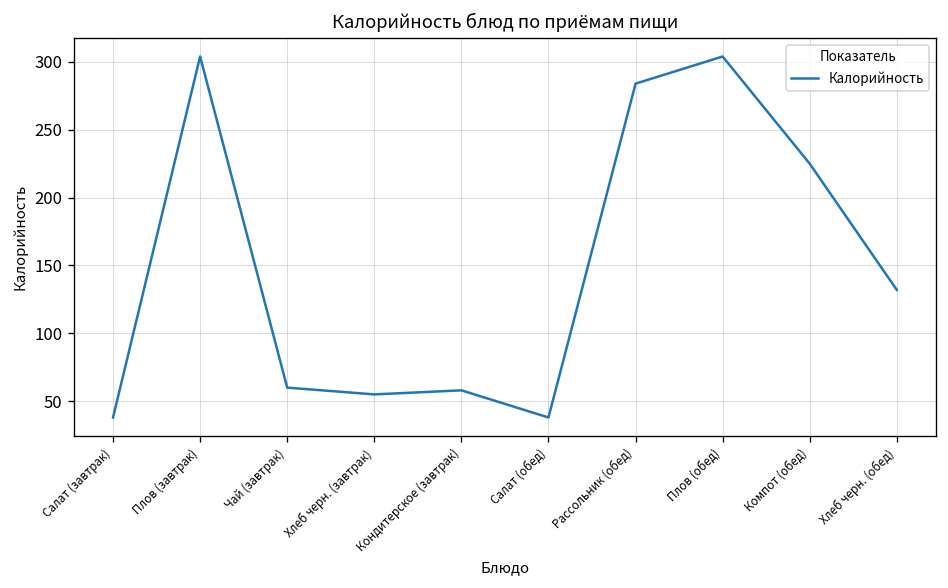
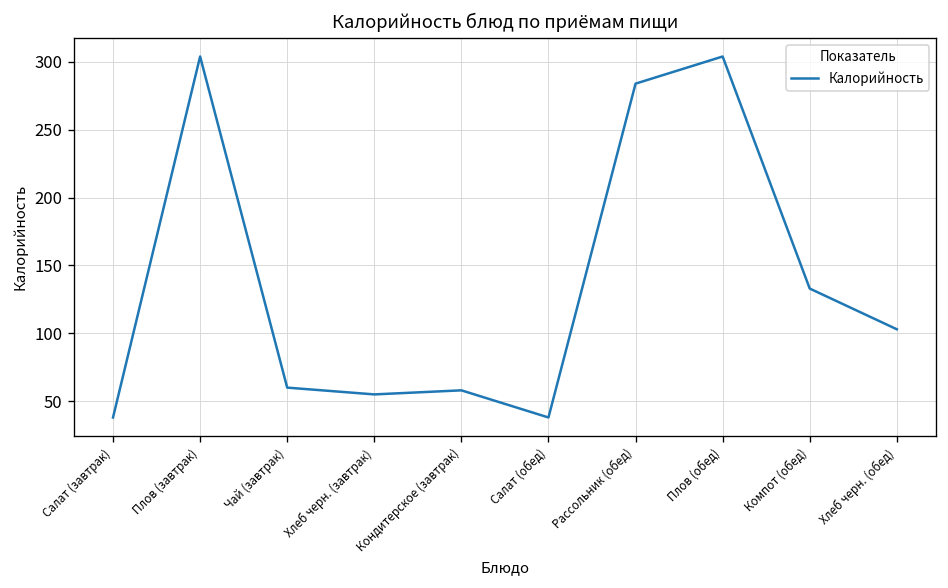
Компот (обед): 225 -> 133
Хлеб черн. (обед): 132 -> 103
